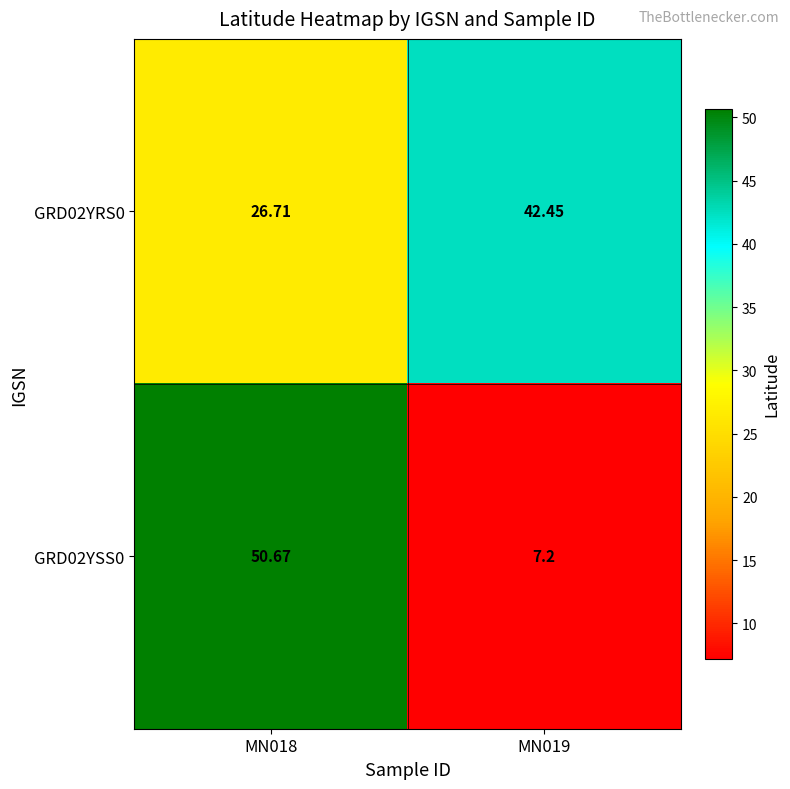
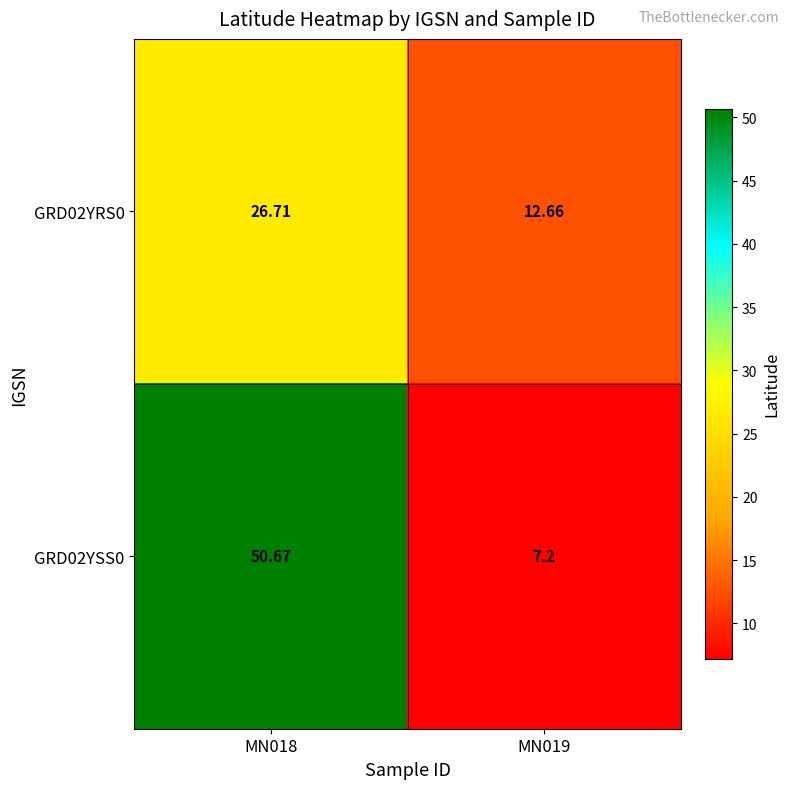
GRD02YRS0, MN019: 42.45 -> 12.66
